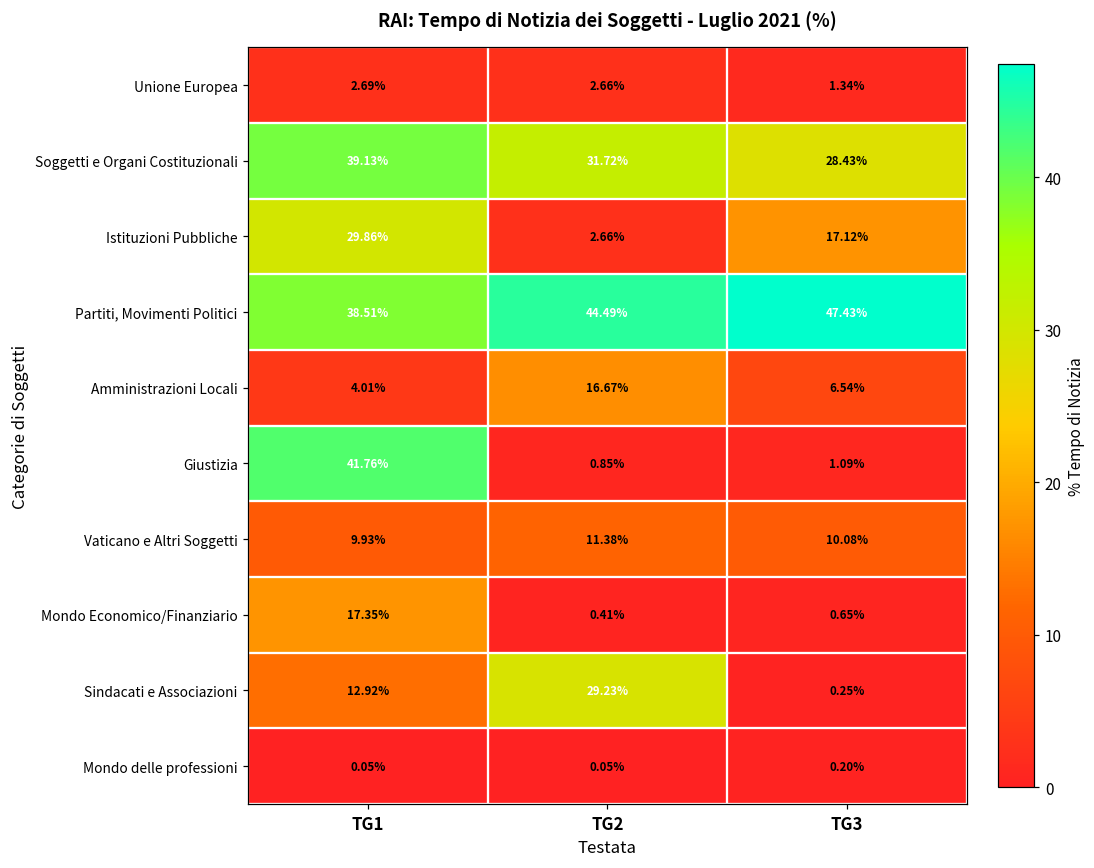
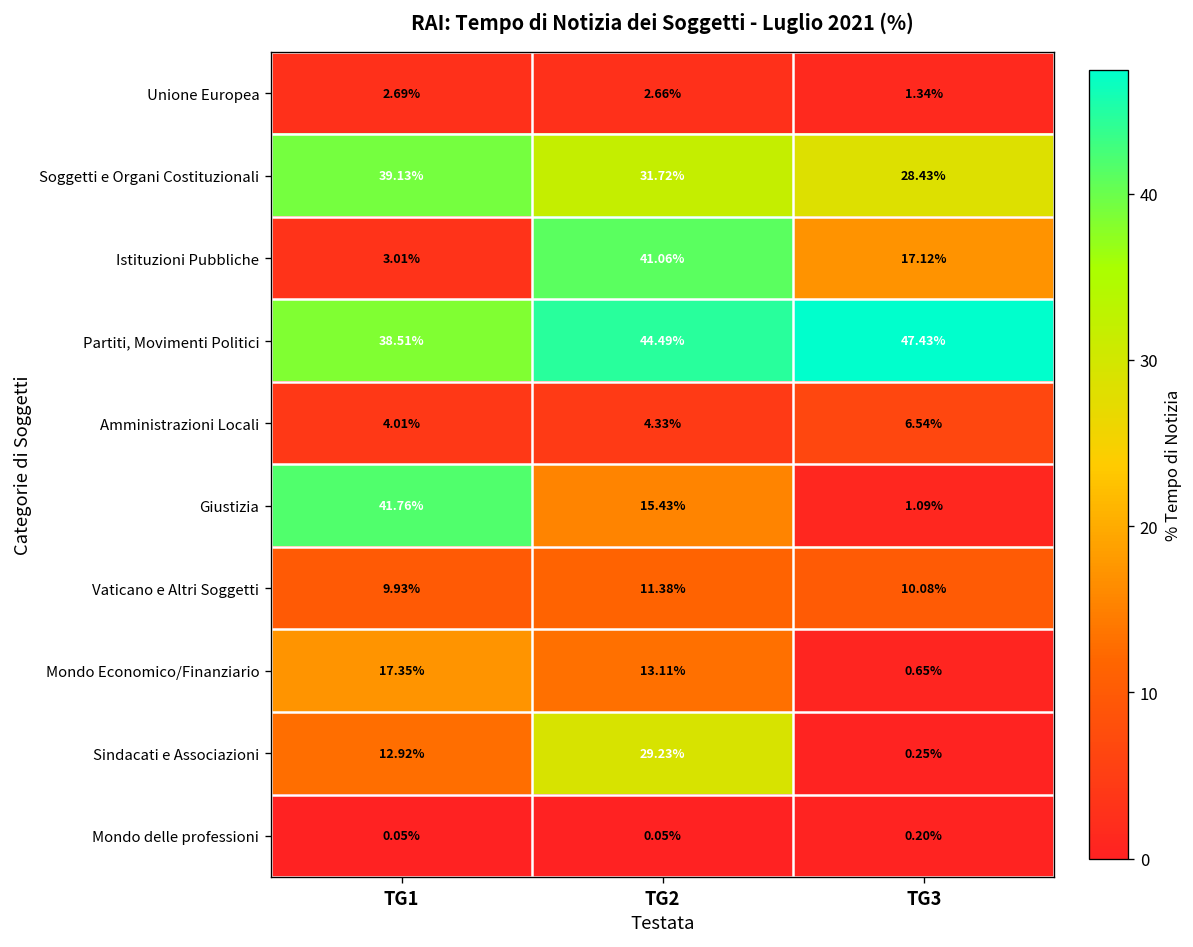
Istituzioni Pubbliche, TG1: 29.86% -> 3.01%
Istituzioni Pubbliche, TG2: 2.66% -> 41.06%
Amministrazioni Locali, TG2: 16.67% -> 4.33%
Giustizia, TG2: 0.85% -> 15.43%
Mondo Economico/Finanziario, TG2: 0.41% -> 13.11%
